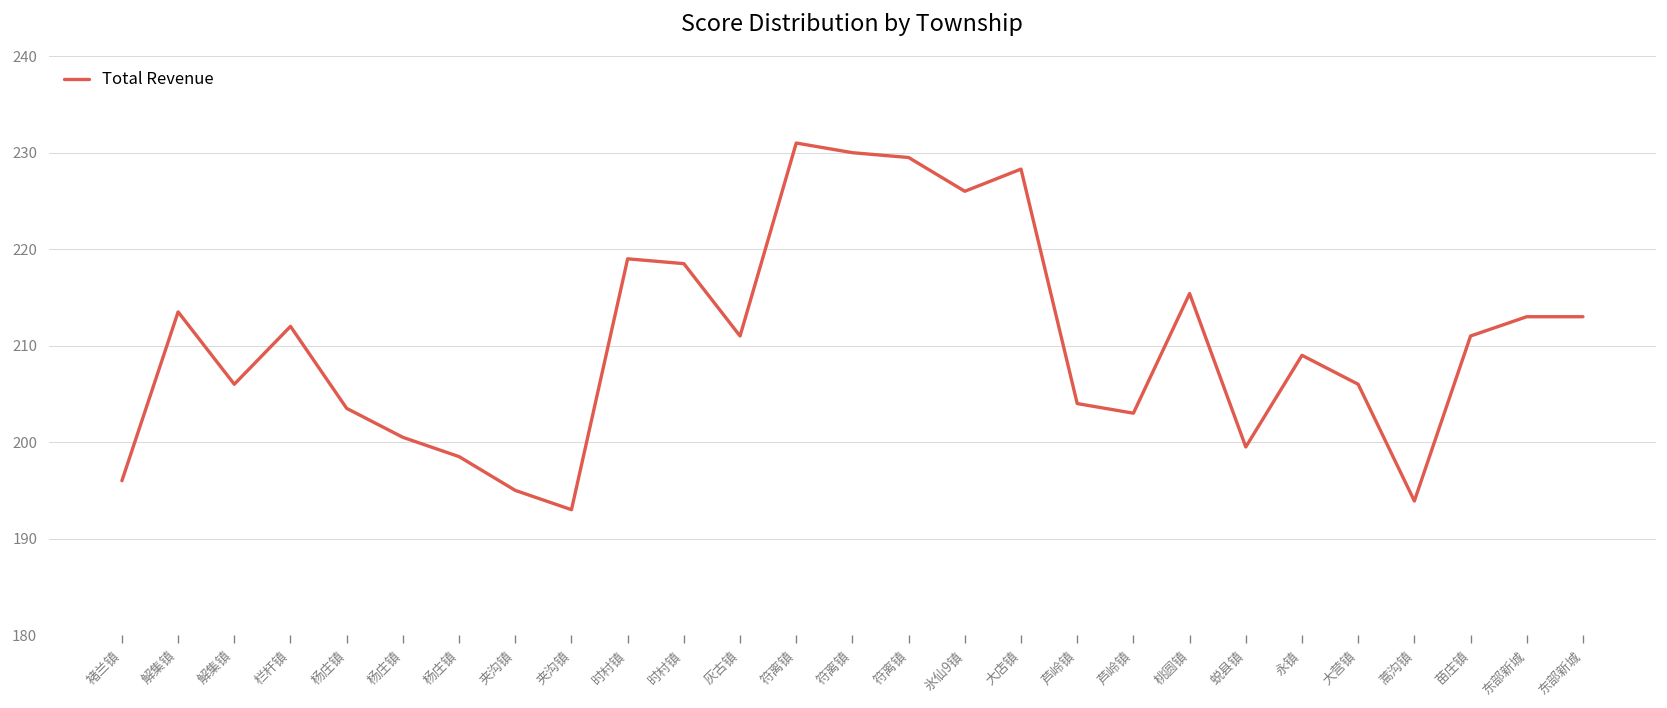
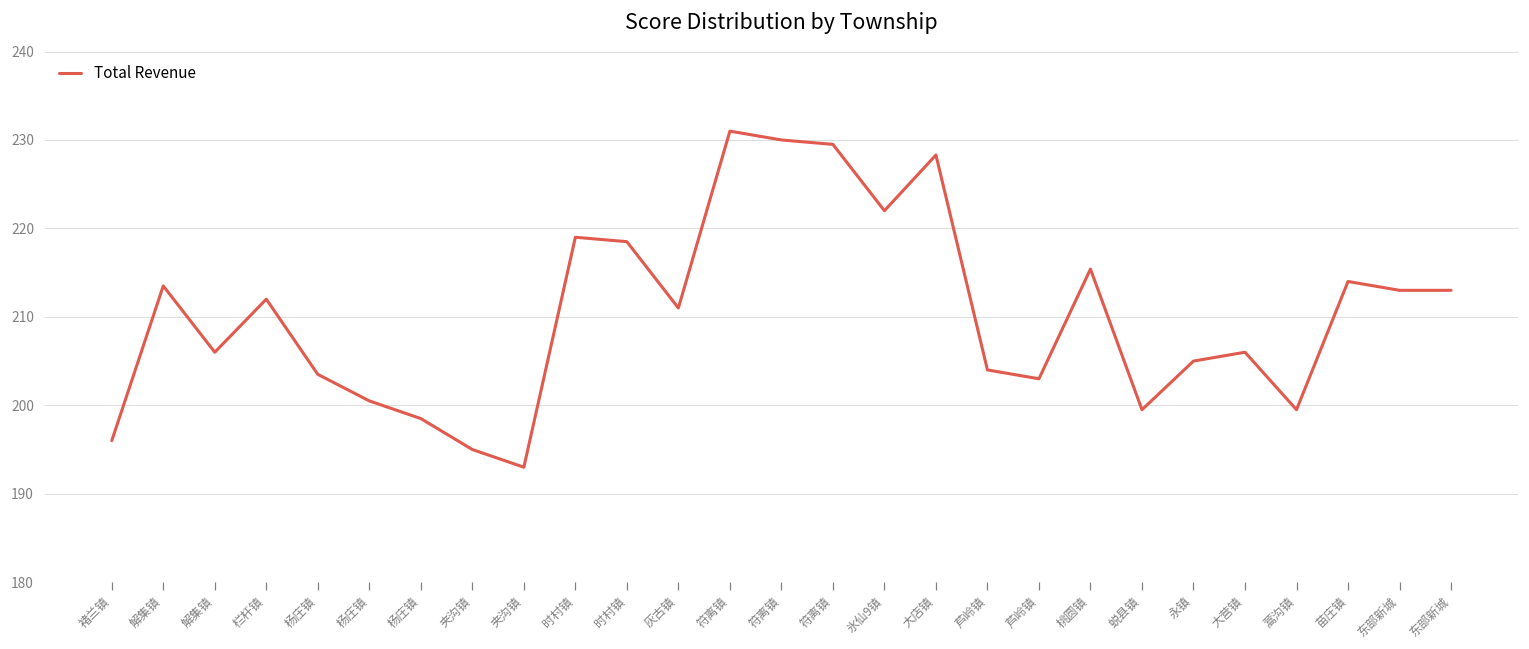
氷仙9镇: 226 -> 222
永镇: 209 -> 205
蒿沟镇: 194 -> 200
苗庄镇: 211 -> 214
